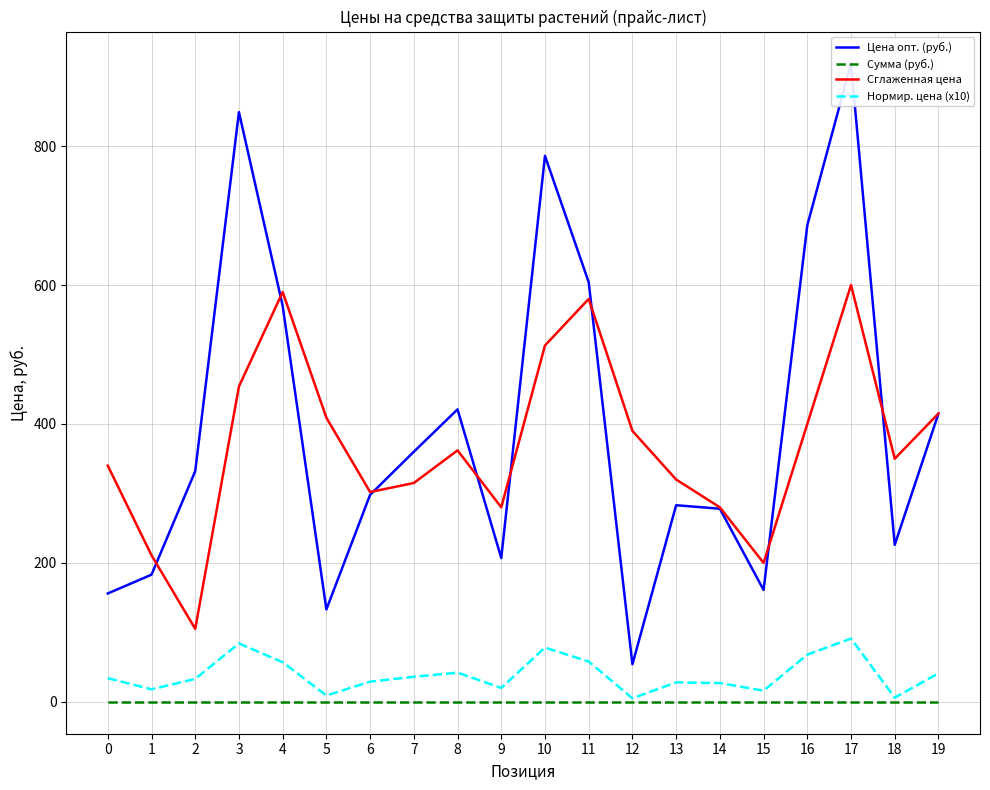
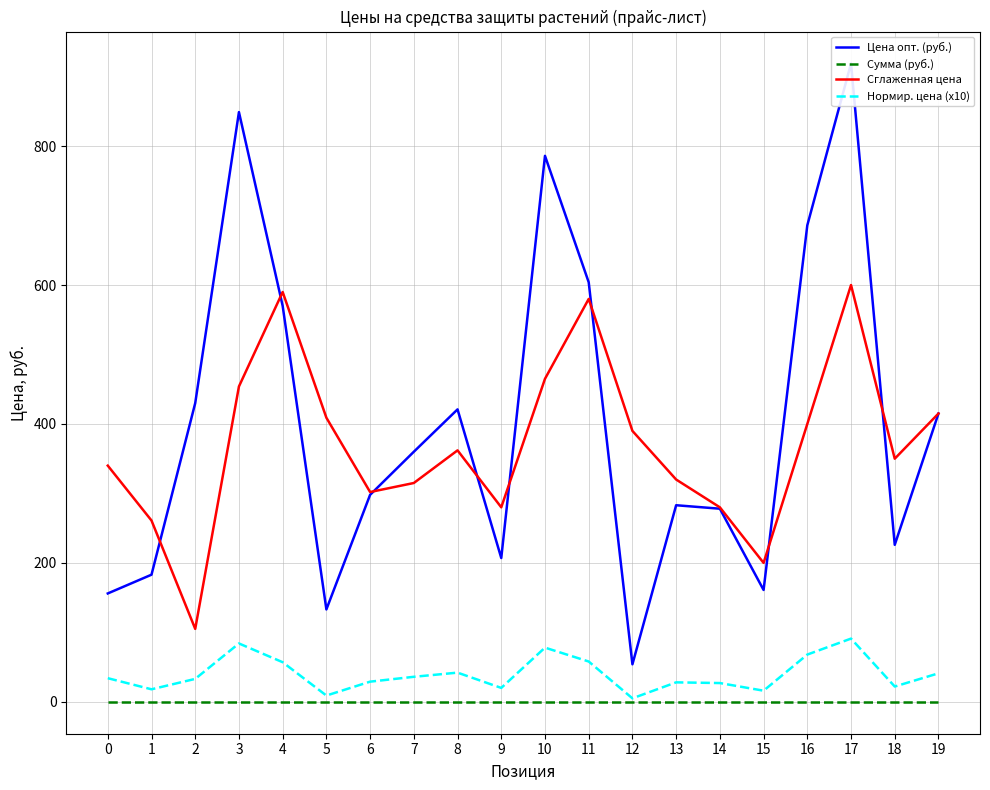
Сглаженная цена, 1: 210 -> 260
Цена опт. (руб.), 2: 330 -> 430
Сглаженная цена, 10: 510 -> 470
Нормир. цена (x10), 18: 10 -> 20
